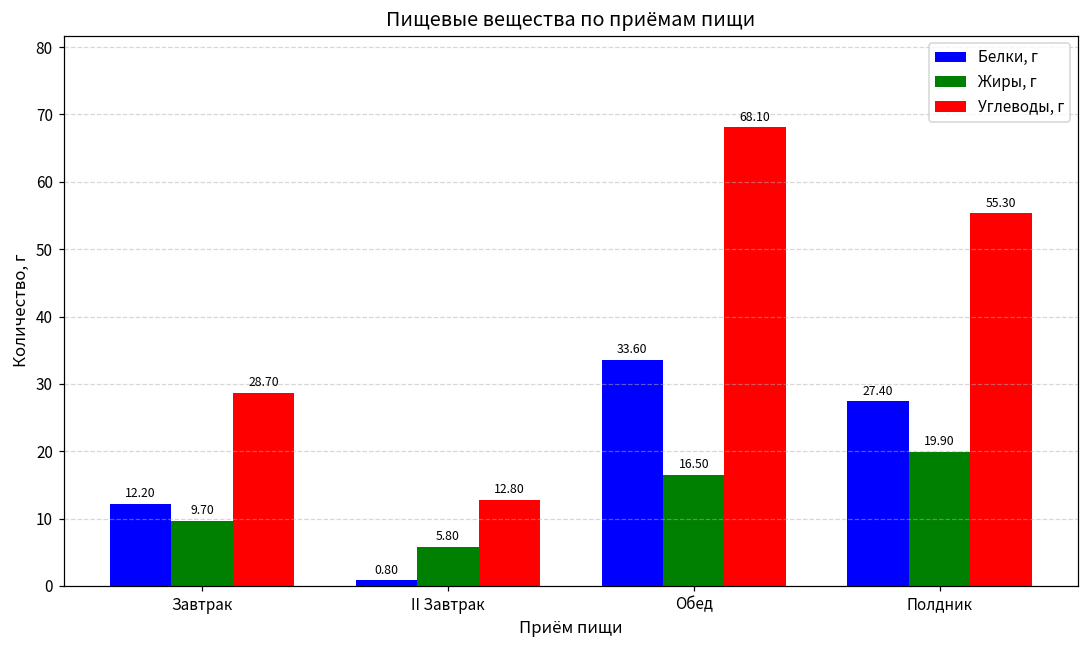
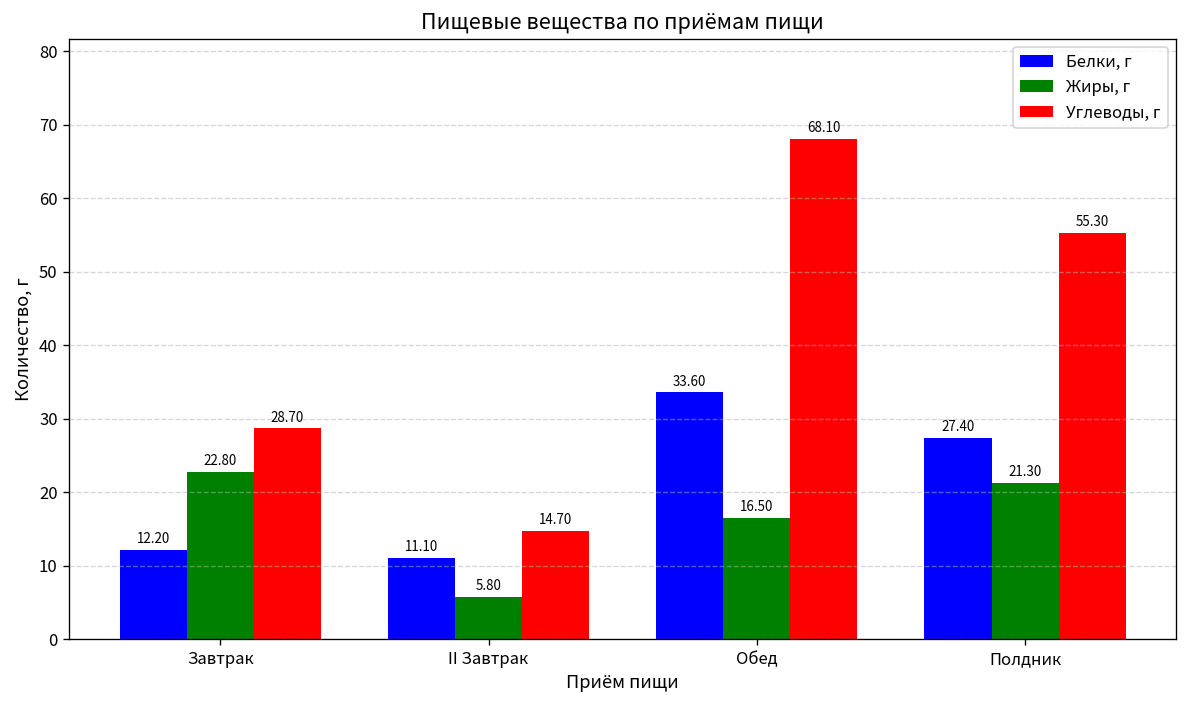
Жиры, г, Завтрак: 9.70 -> 22.80
Белки, г, II Завтрак: 0.80 -> 11.10
Углеводы, г, II Завтрак: 12.80 -> 14.70
Жиры, г, Полдник: 19.90 -> 21.30
